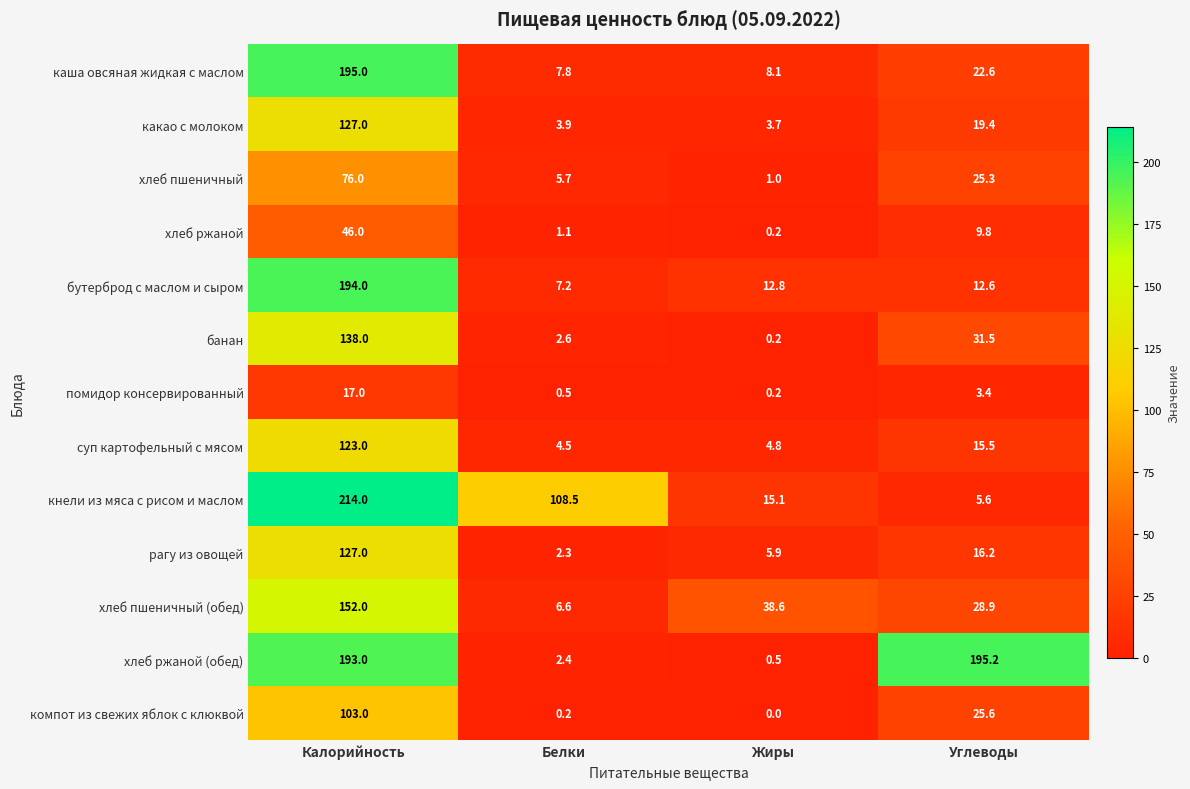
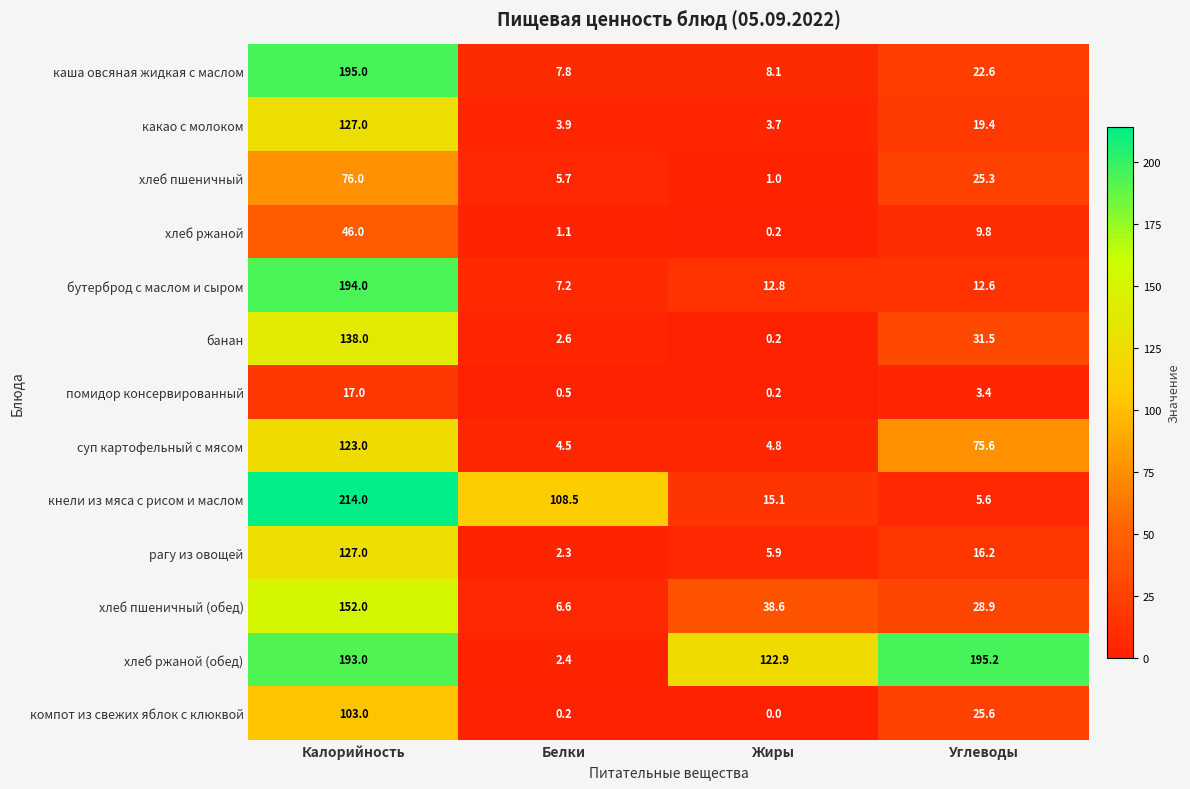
суп картофельный с мясом, Углеводы: 15.5 -> 75.6
хлеб ржаной (обед), Жиры: 0.5 -> 122.9
